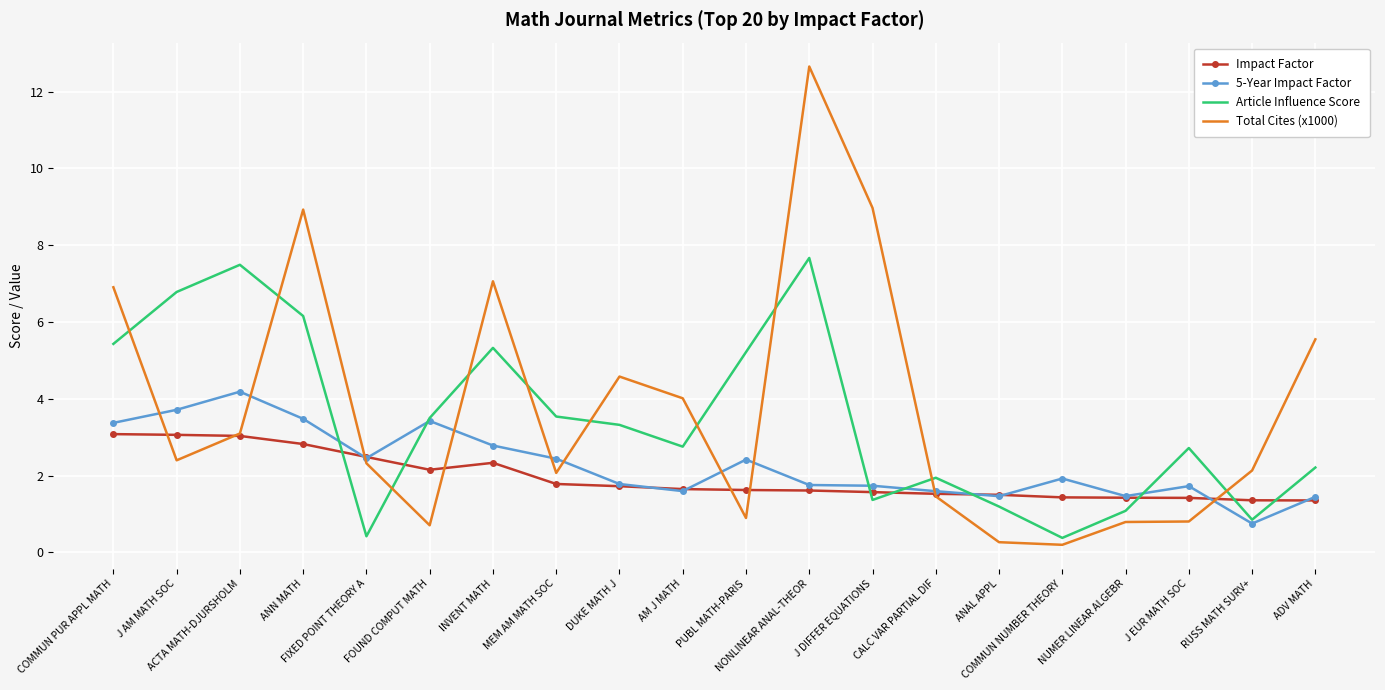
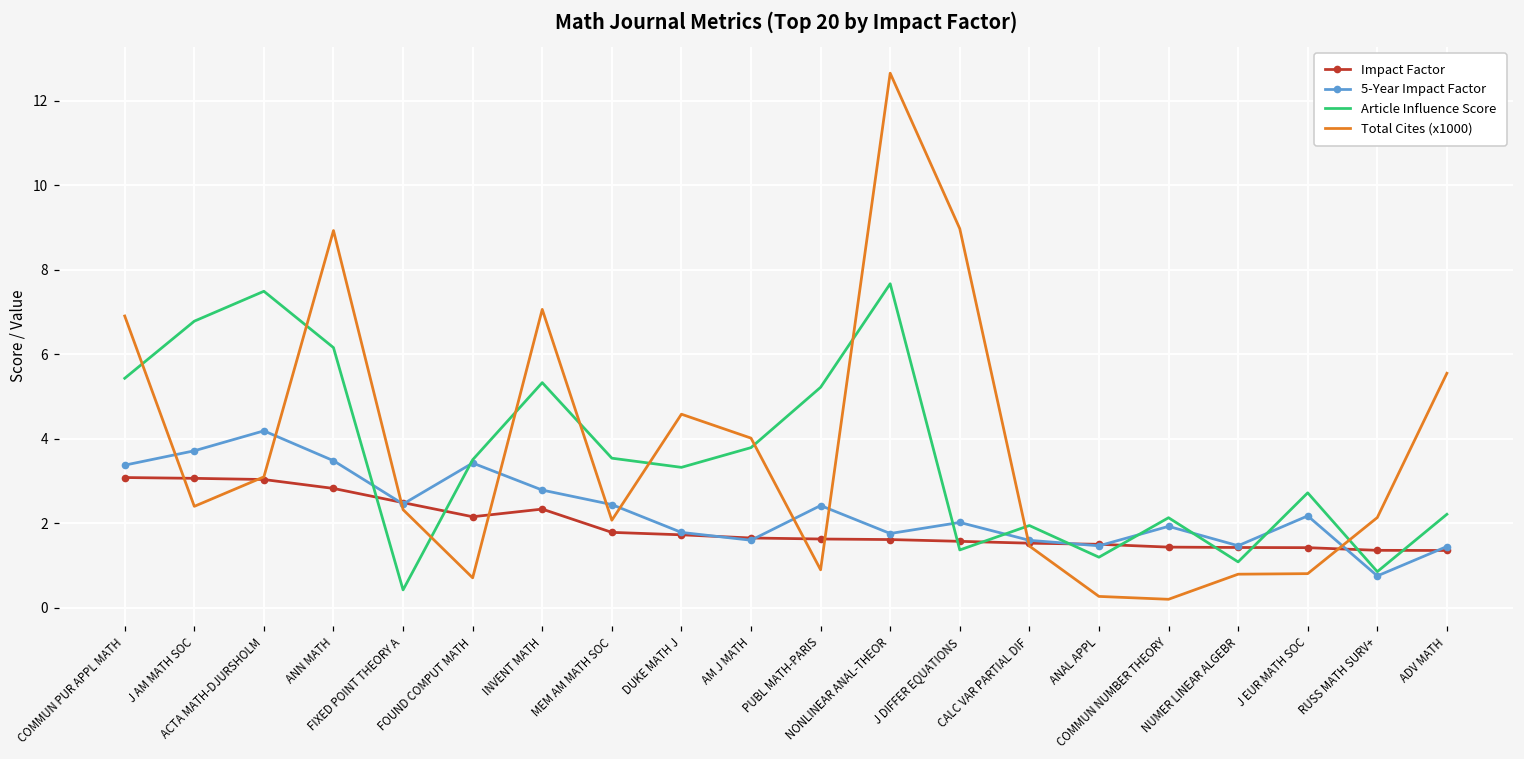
Article Influence Score, AM J MATH: 2.8 -> 3.8
5-Year Impact Factor, J DIFFER EQUATIONS: 1.7 -> 2.0
Article Influence Score, COMMUN NUMBER THEORY: 0.4 -> 2.1
5-Year Impact Factor, J EUR MATH SOC: 1.7 -> 2.2
